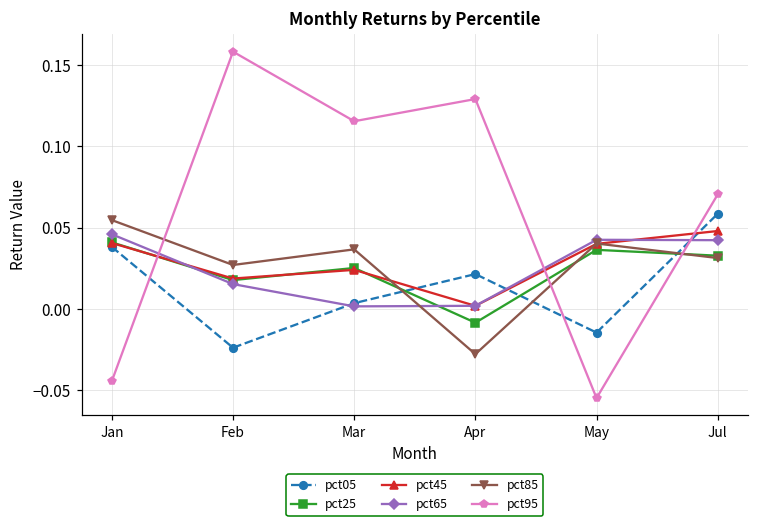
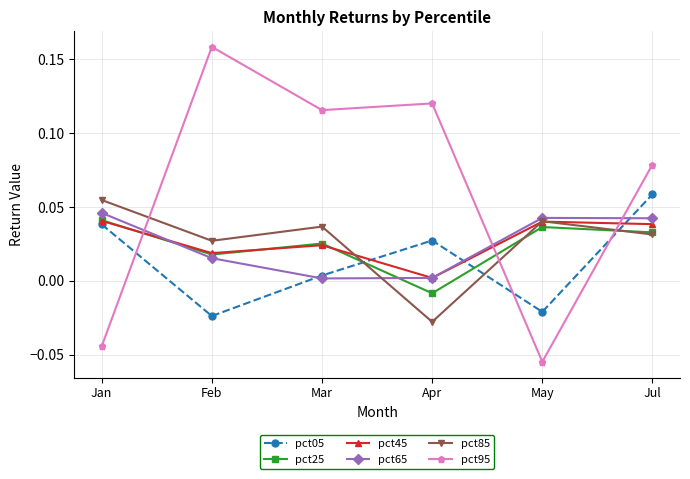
pct05, Apr: 0.021 -> 0.027
pct95, Apr: 0.129 -> 0.120
pct05, May: -0.015 -> -0.021
pct45, Jul: 0.048 -> 0.038
pct95, Jul: 0.070 -> 0.079
